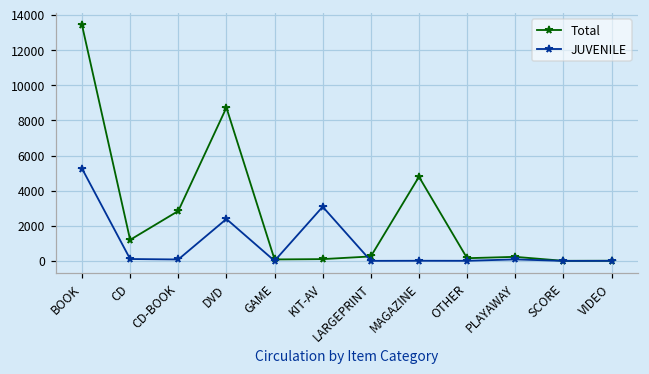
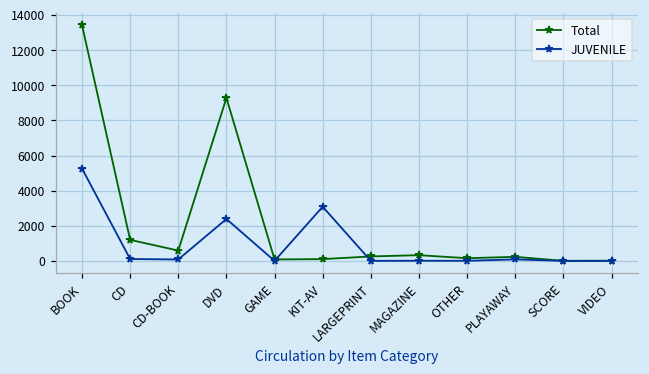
Total, CD-BOOK: 2800 -> 600
Total, DVD: 8700 -> 9300
Total, MAGAZINE: 4800 -> 300
